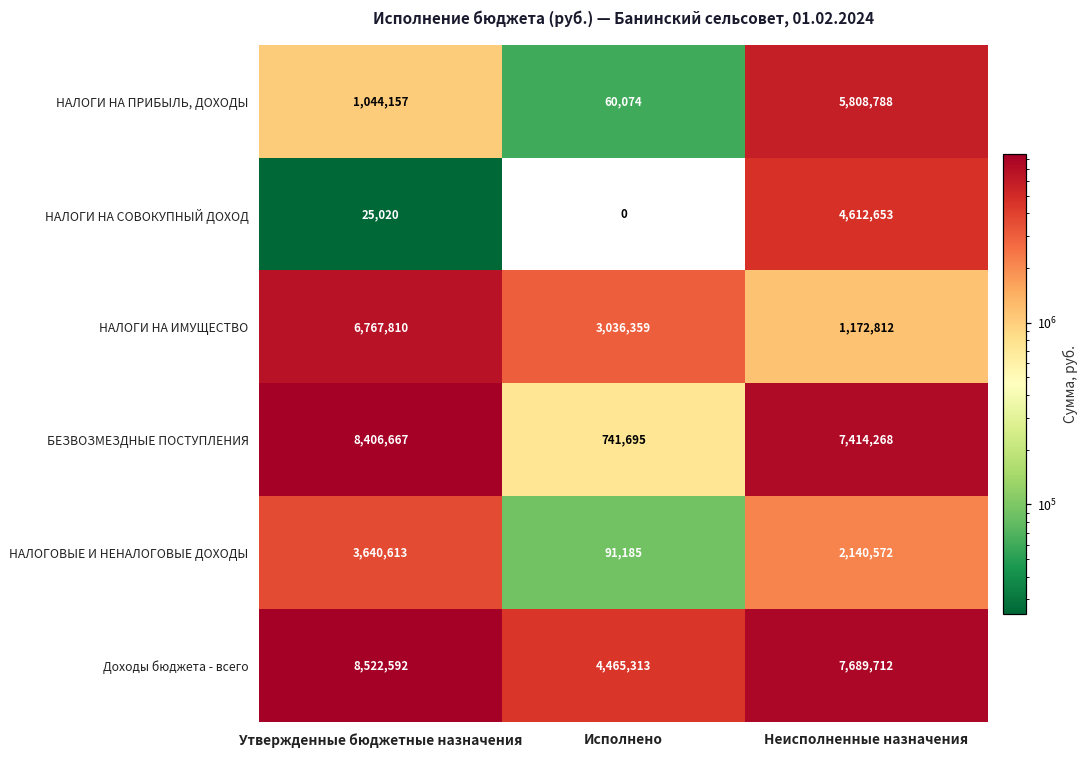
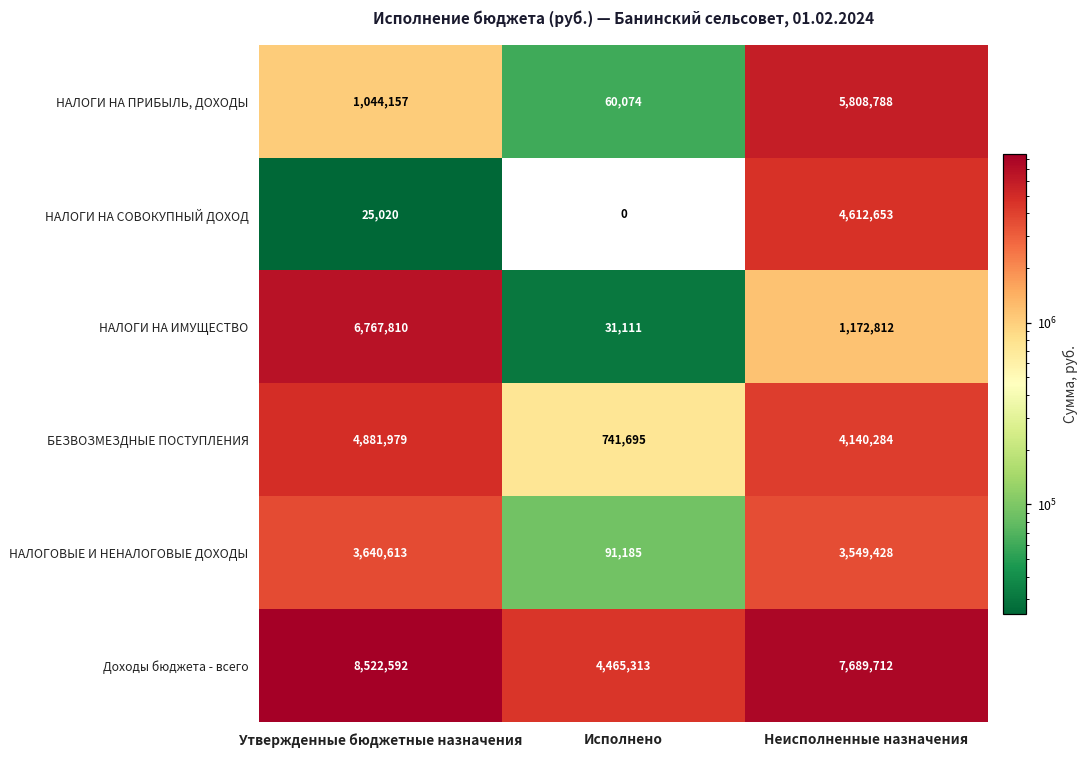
НАЛОГИ НА ИМУЩЕСТВО, Исполнено: 3,036,359 -> 31,111
БЕЗВОЗМЕЗДНЫЕ ПОСТУПЛЕНИЯ, Утвержденные бюджетные назначения: 8,406,667 -> 4,881,979
БЕЗВОЗМЕЗДНЫЕ ПОСТУПЛЕНИЯ, Неисполненные назначения: 7,414,268 -> 4,140,284
НАЛОГОВЫЕ И НЕНАЛОГОВЫЕ ДОХОДЫ, Неисполненные назначения: 2,140,572 -> 3,549,428
